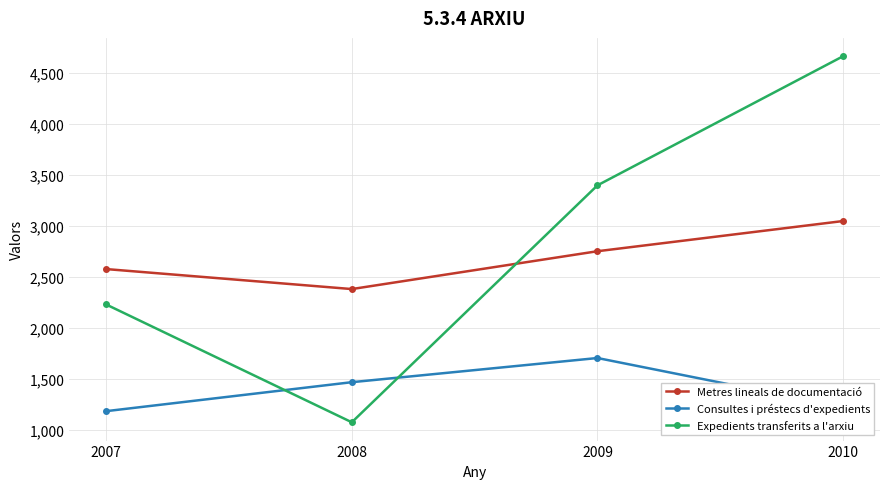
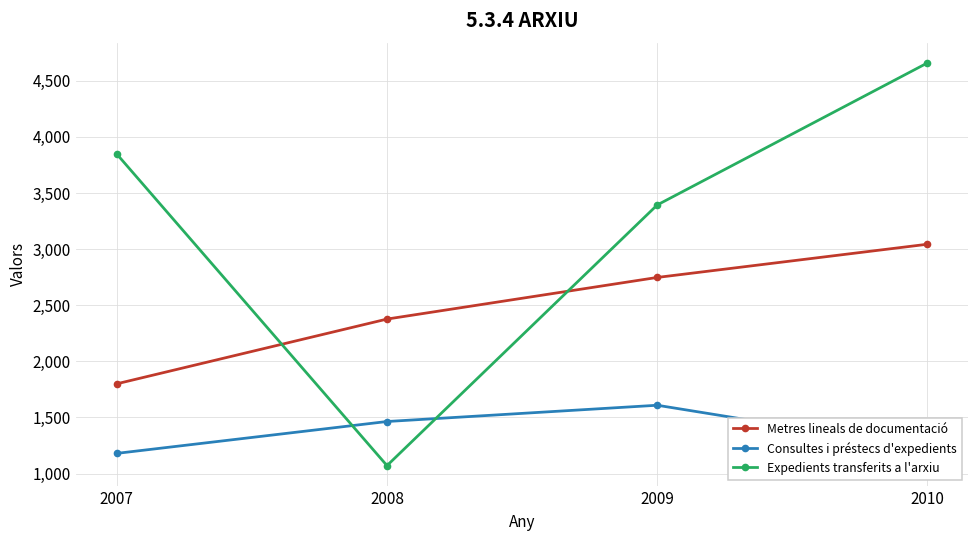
Metres lineals de documentació, 2007: 2,570 -> 1,800
Expedients transferits a l'arxiu, 2007: 2,230 -> 3,850
Consultes i préstecs d'expedients, 2009: 1,700 -> 1,610
